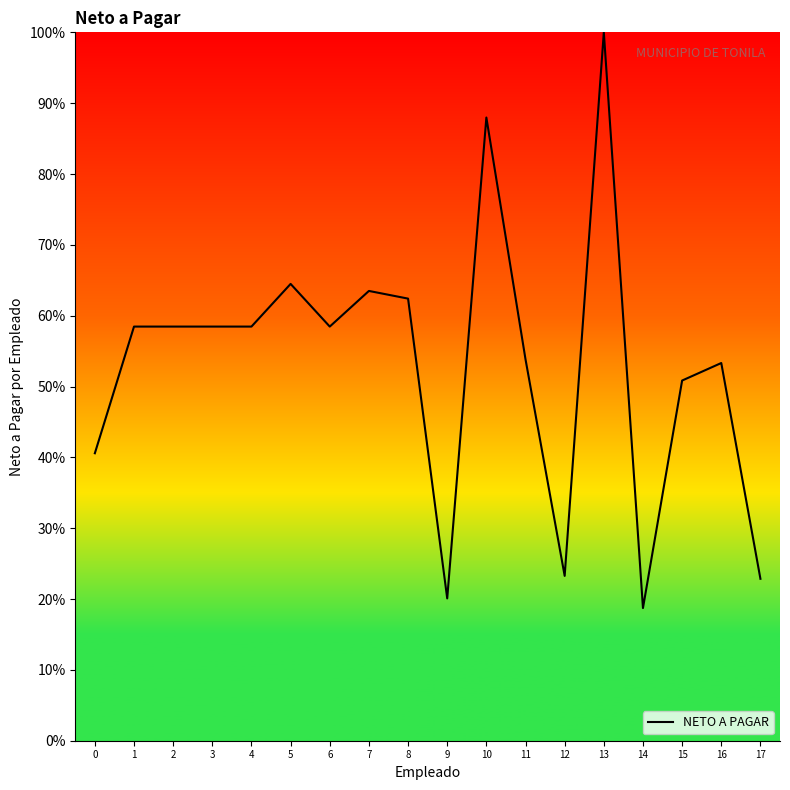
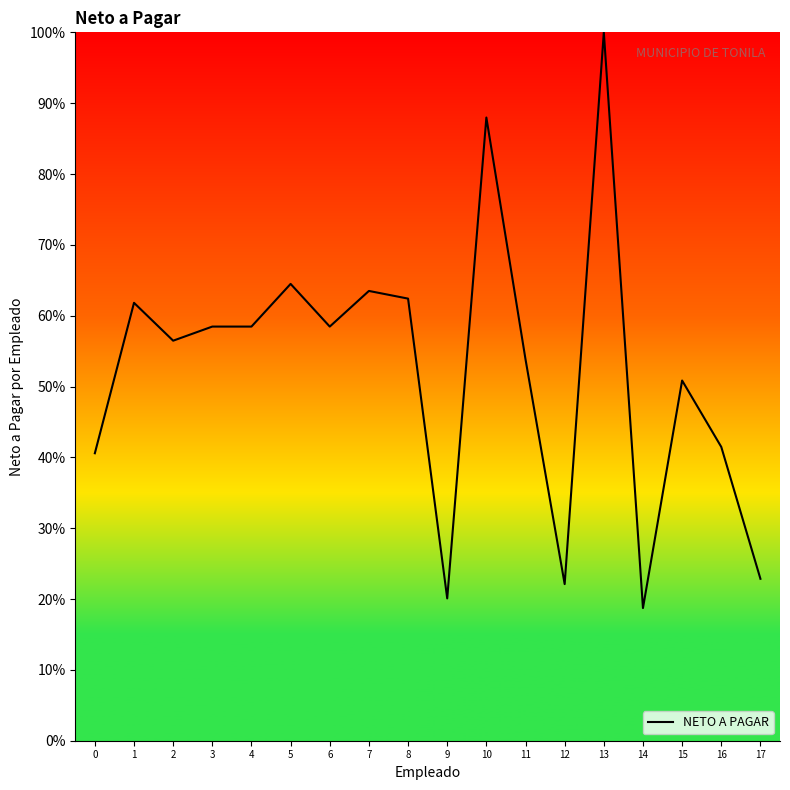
1: 58% -> 62%
2: 58% -> 56%
12: 23% -> 22%
16: 53% -> 41%
